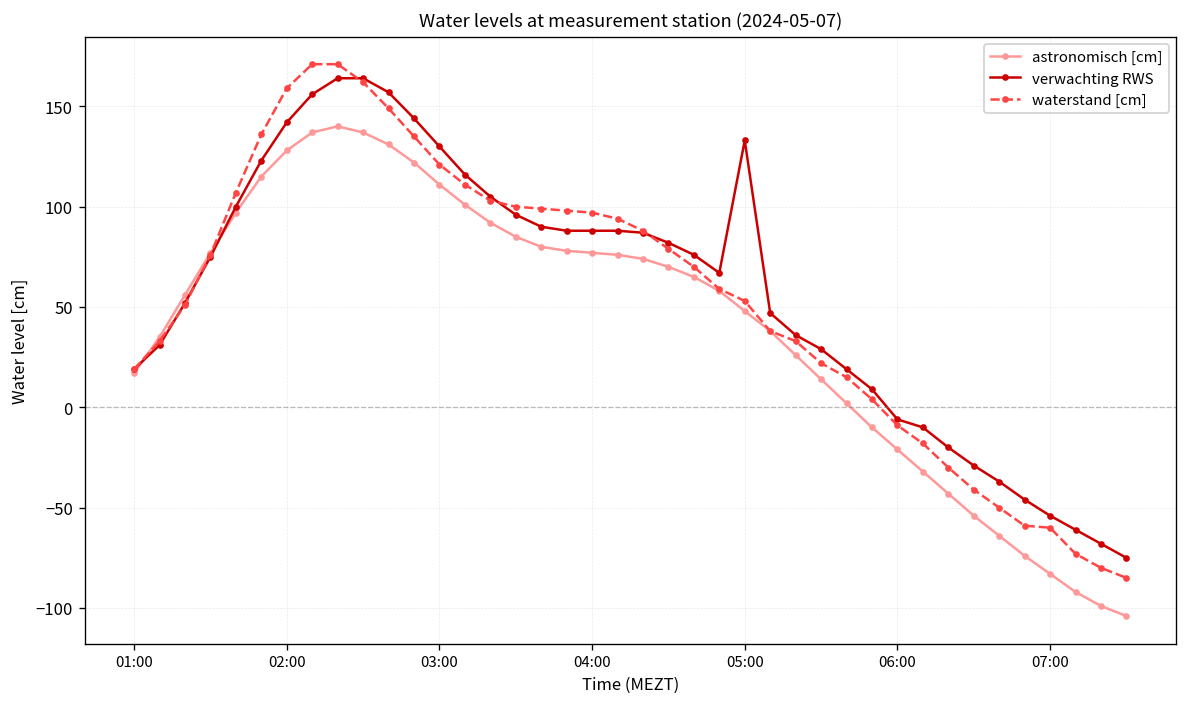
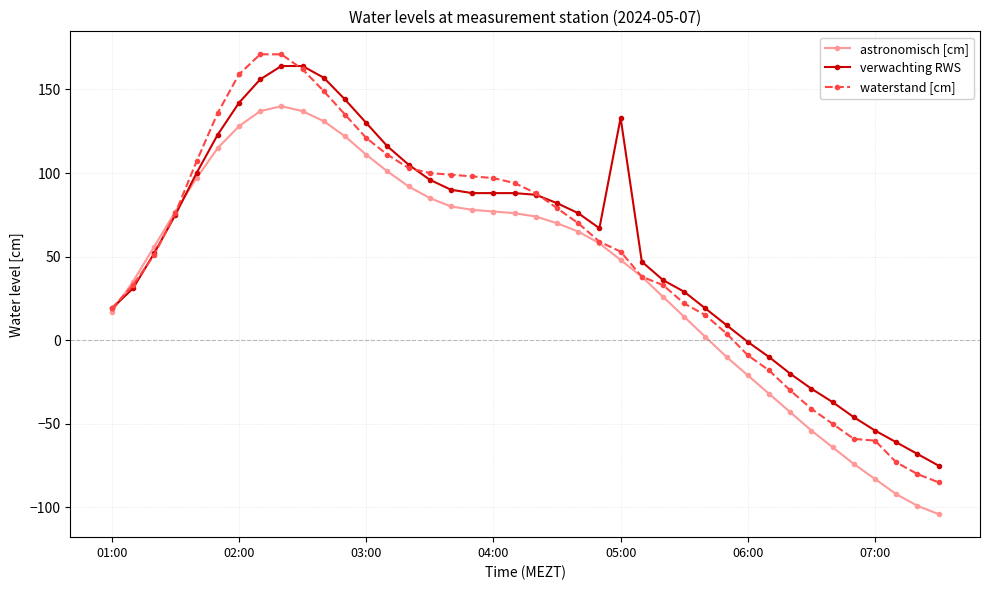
verwachting RWS, 06:00: -6 -> -1
